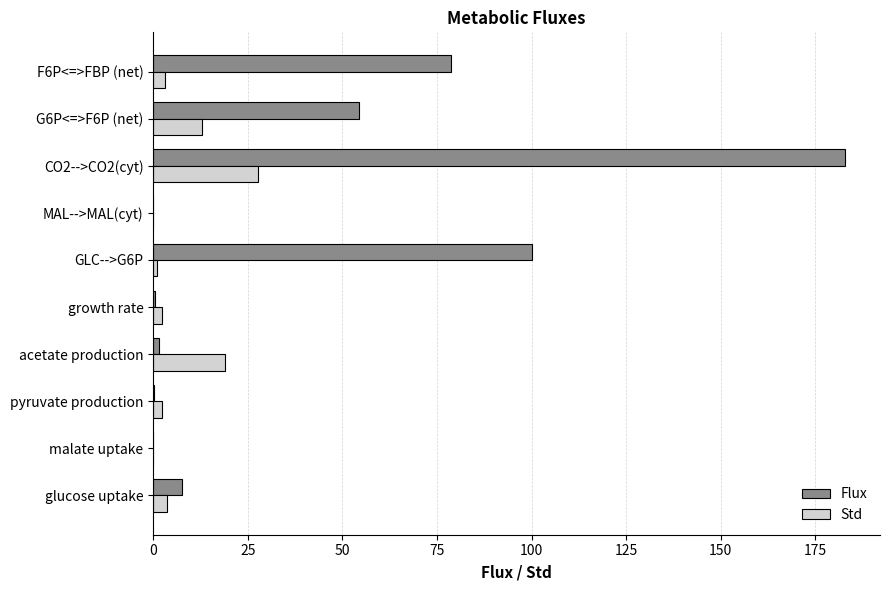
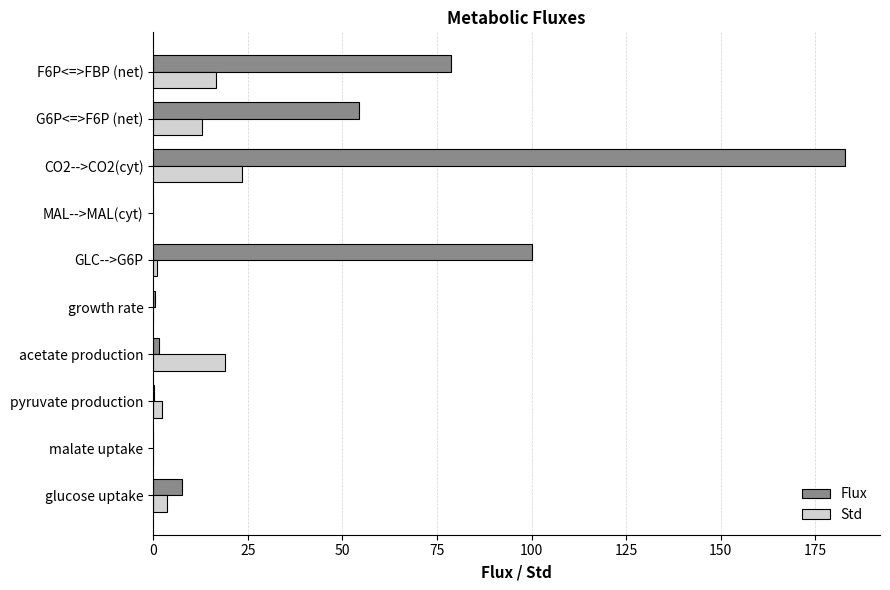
Std, F6P<=>FBP (net): 3 -> 16
Std, CO2-->CO2(cyt): 28 -> 24
Std, growth rate: 2 -> 0
